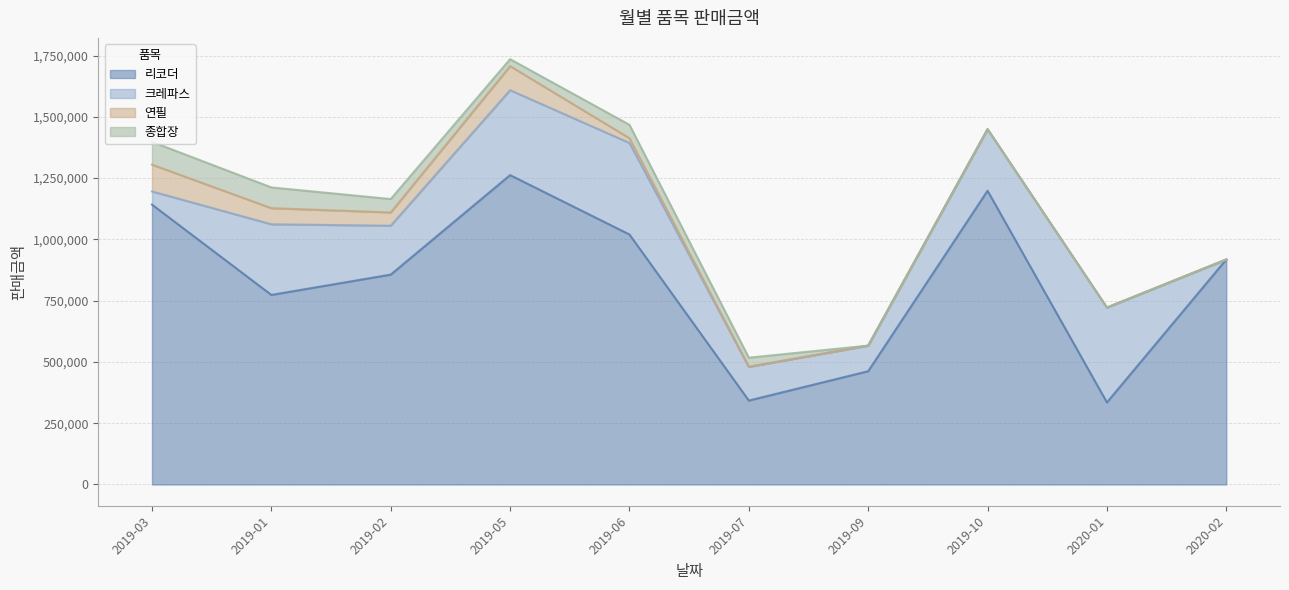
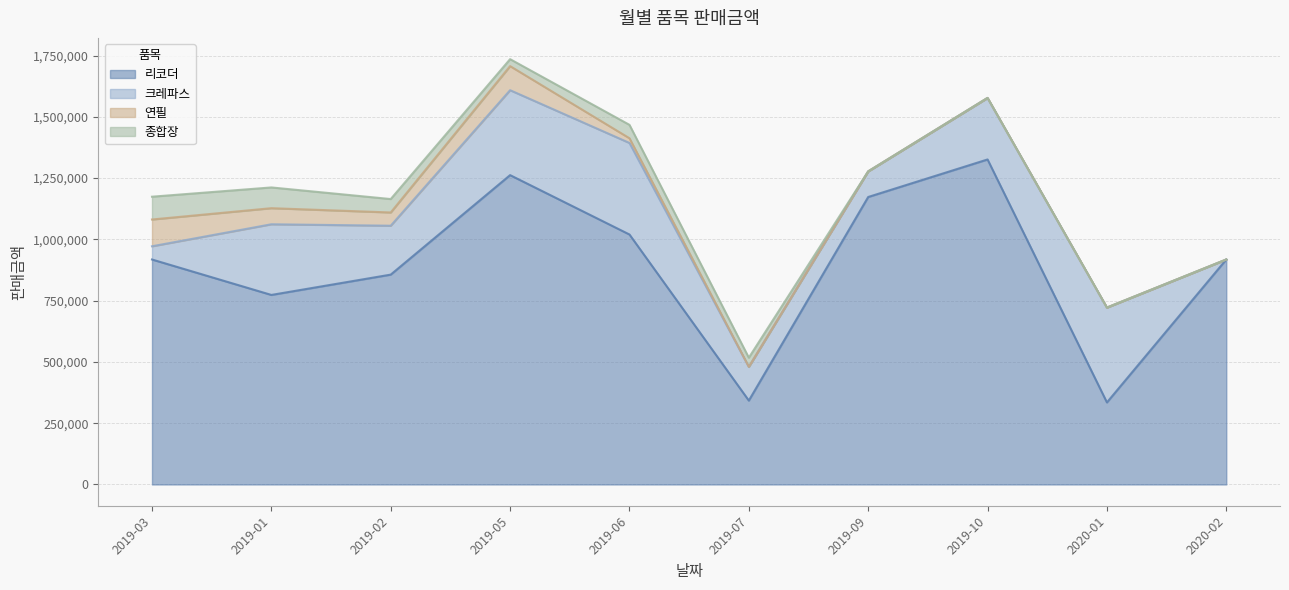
리코더, 2019-03: 1,140,000 -> 920,000
리코더, 2019-09: 460,000 -> 1,170,000
리코더, 2019-10: 1,200,000 -> 1,330,000
